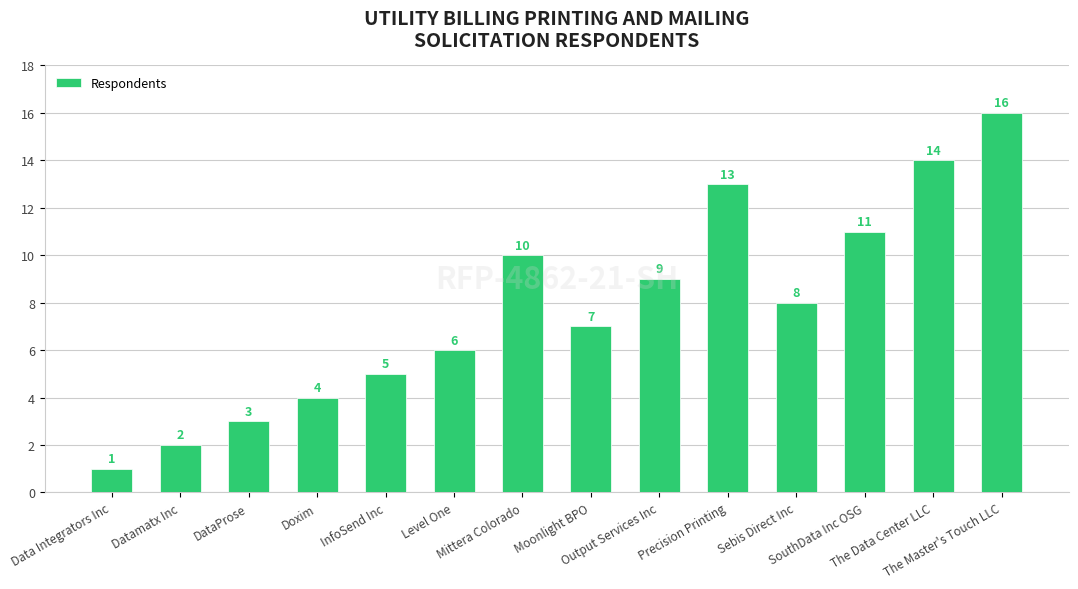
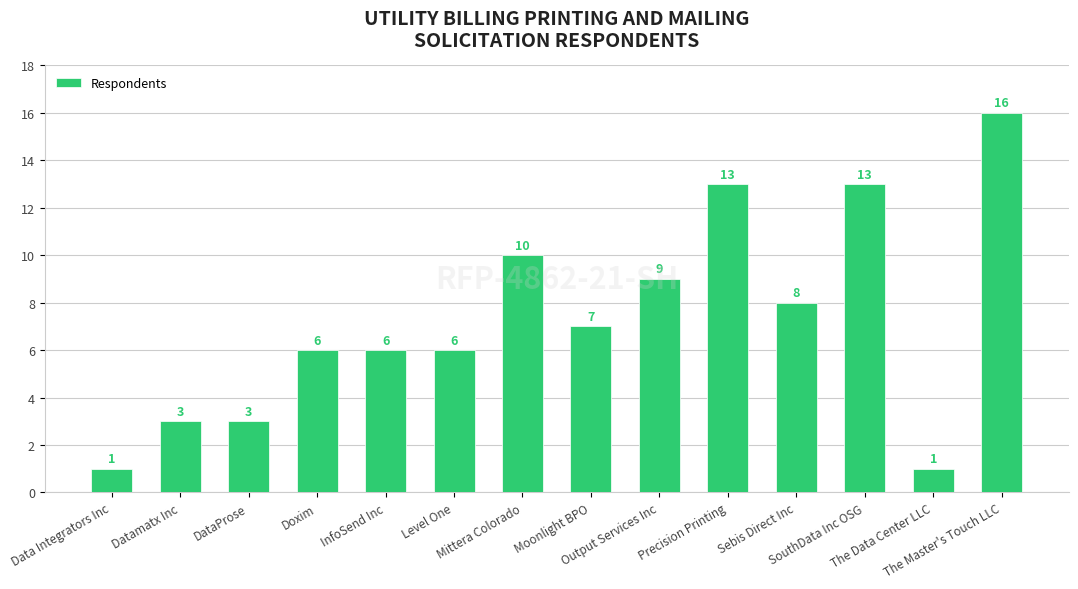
Datamatx Inc: 2 -> 3
Doxim: 4 -> 6
InfoSend Inc: 5 -> 6
SouthData Inc OSG: 11 -> 13
The Data Center LLC: 14 -> 1
